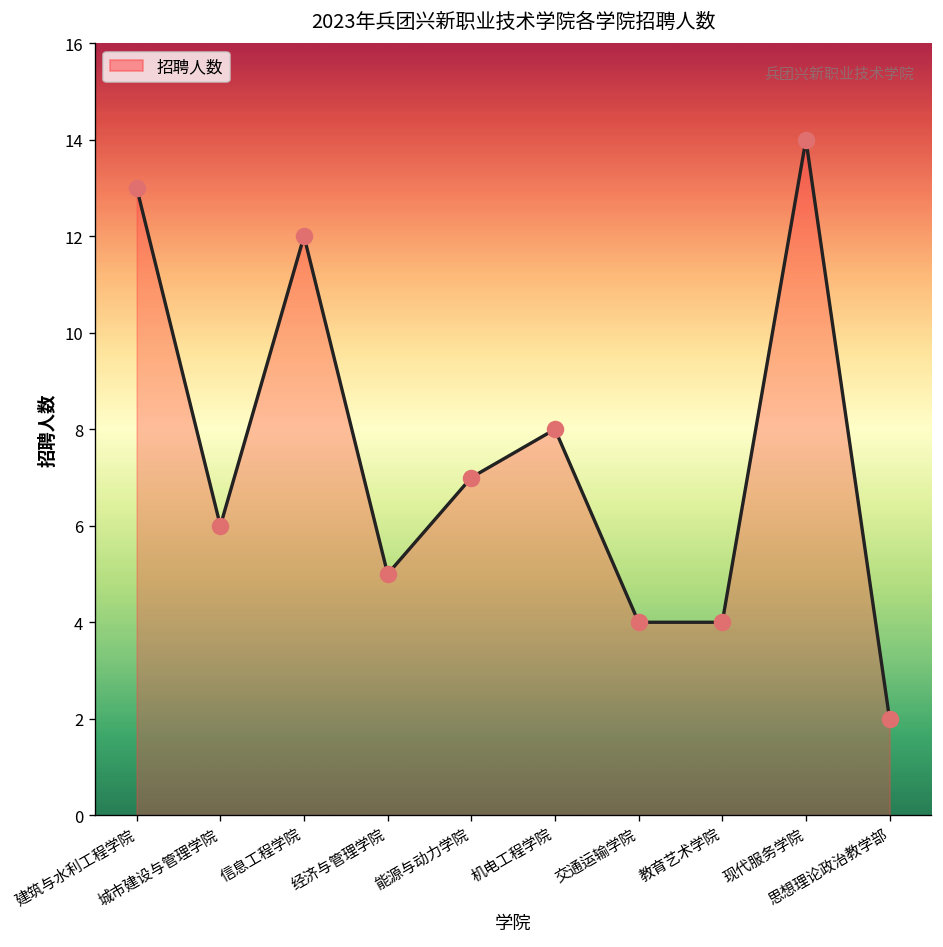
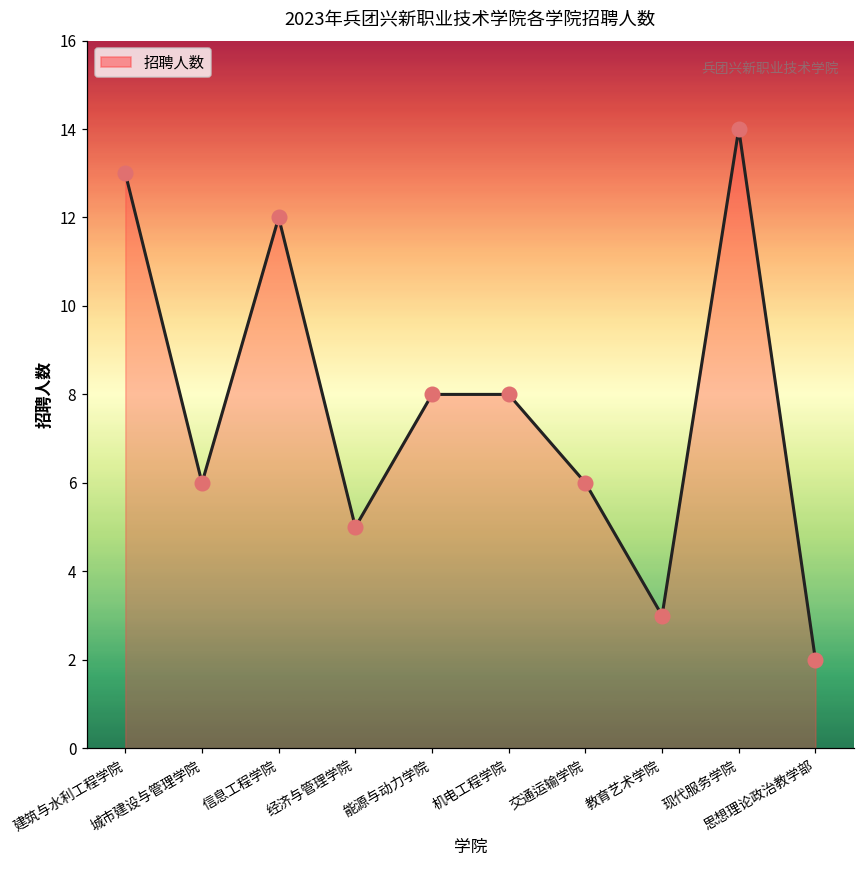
能源与动力学院: 7 -> 8
交通运输学院: 4 -> 6
教育艺术学院: 4 -> 3
